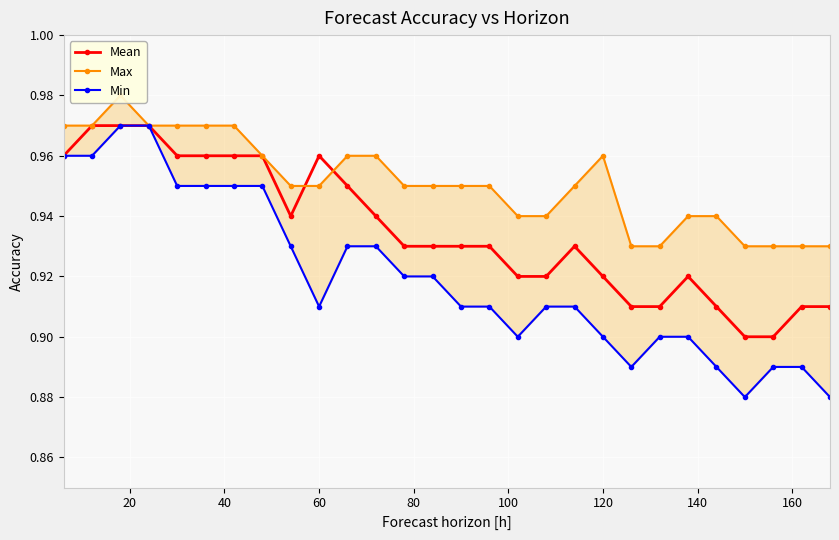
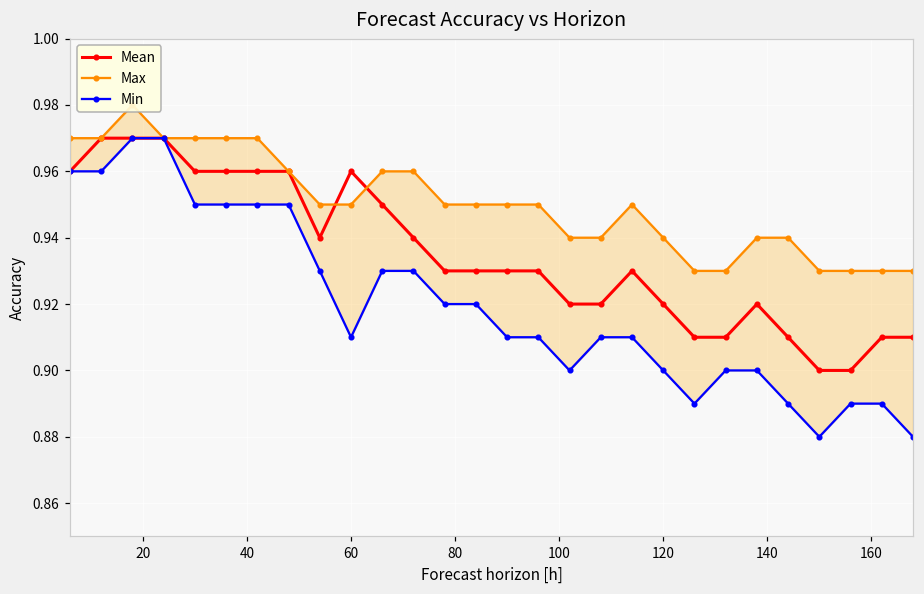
Max, 120: 0.96 -> 0.94
